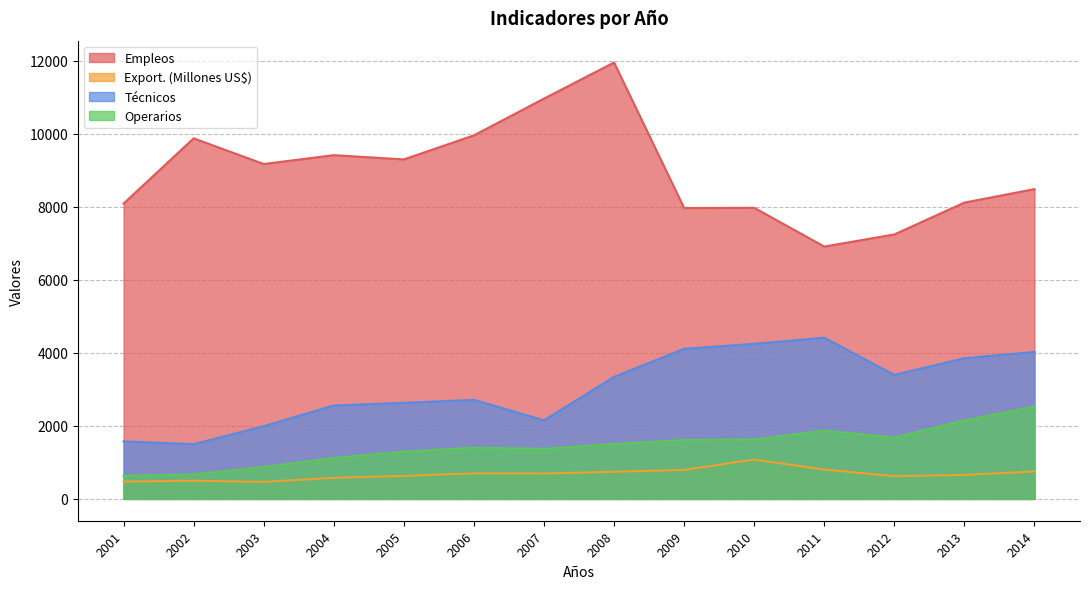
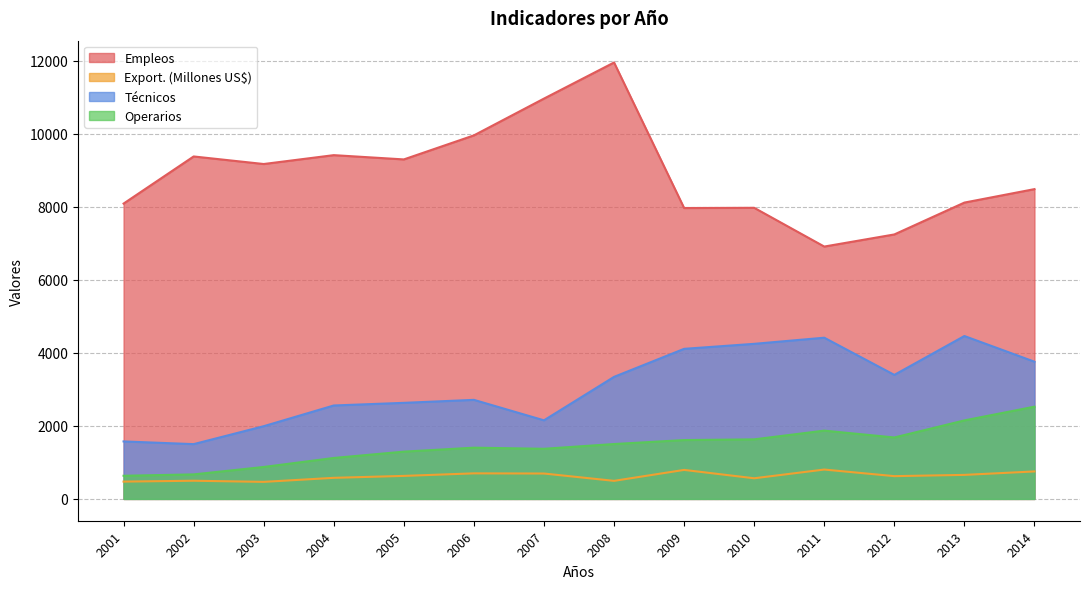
Empleos, 2002: 9900 -> 9400
Export. (Millones US$), 2008: 700 -> 500
Export. (Millones US$), 2010: 1100 -> 600
Técnicos, 2013: 3900 -> 4500
Técnicos, 2014: 4000 -> 3800
